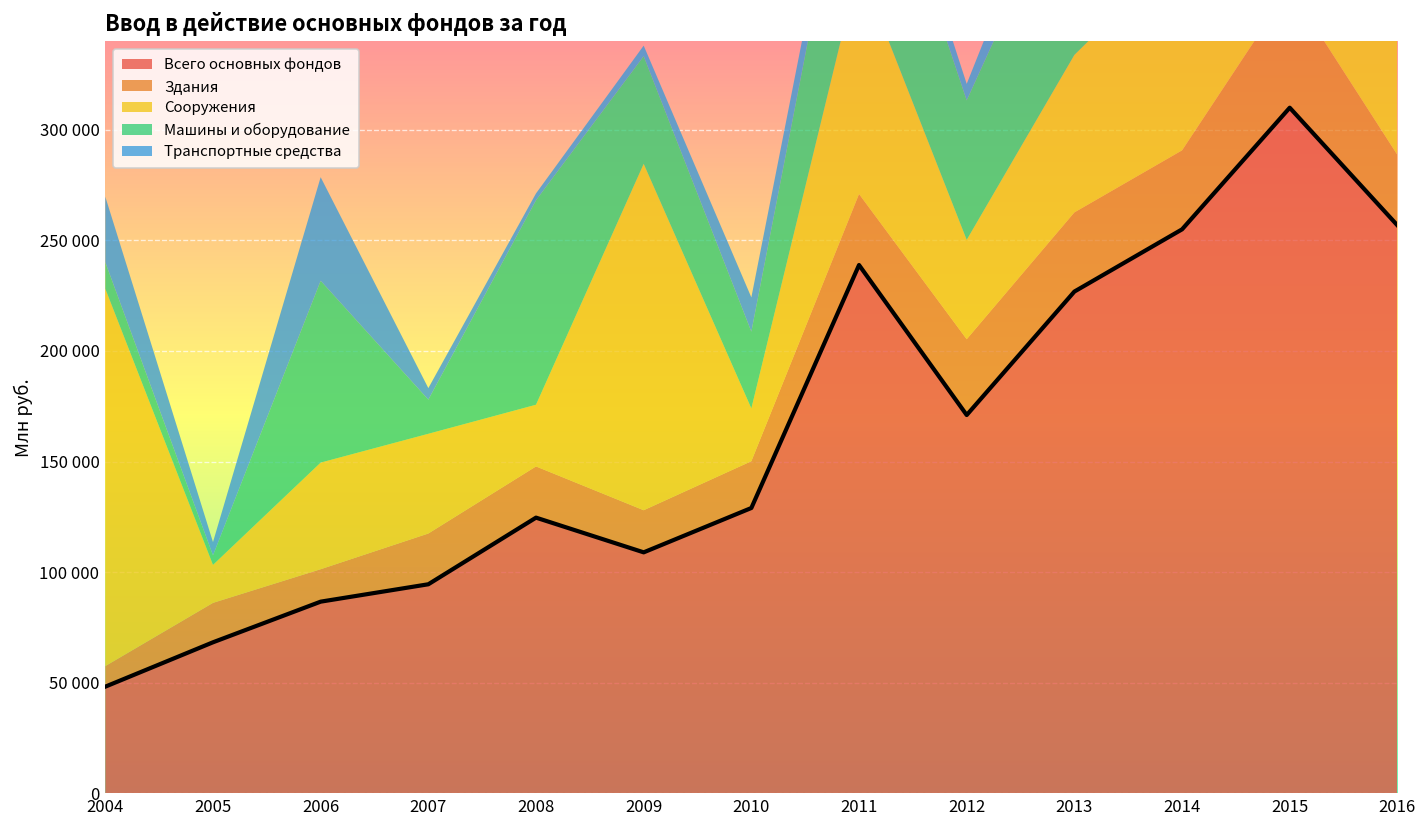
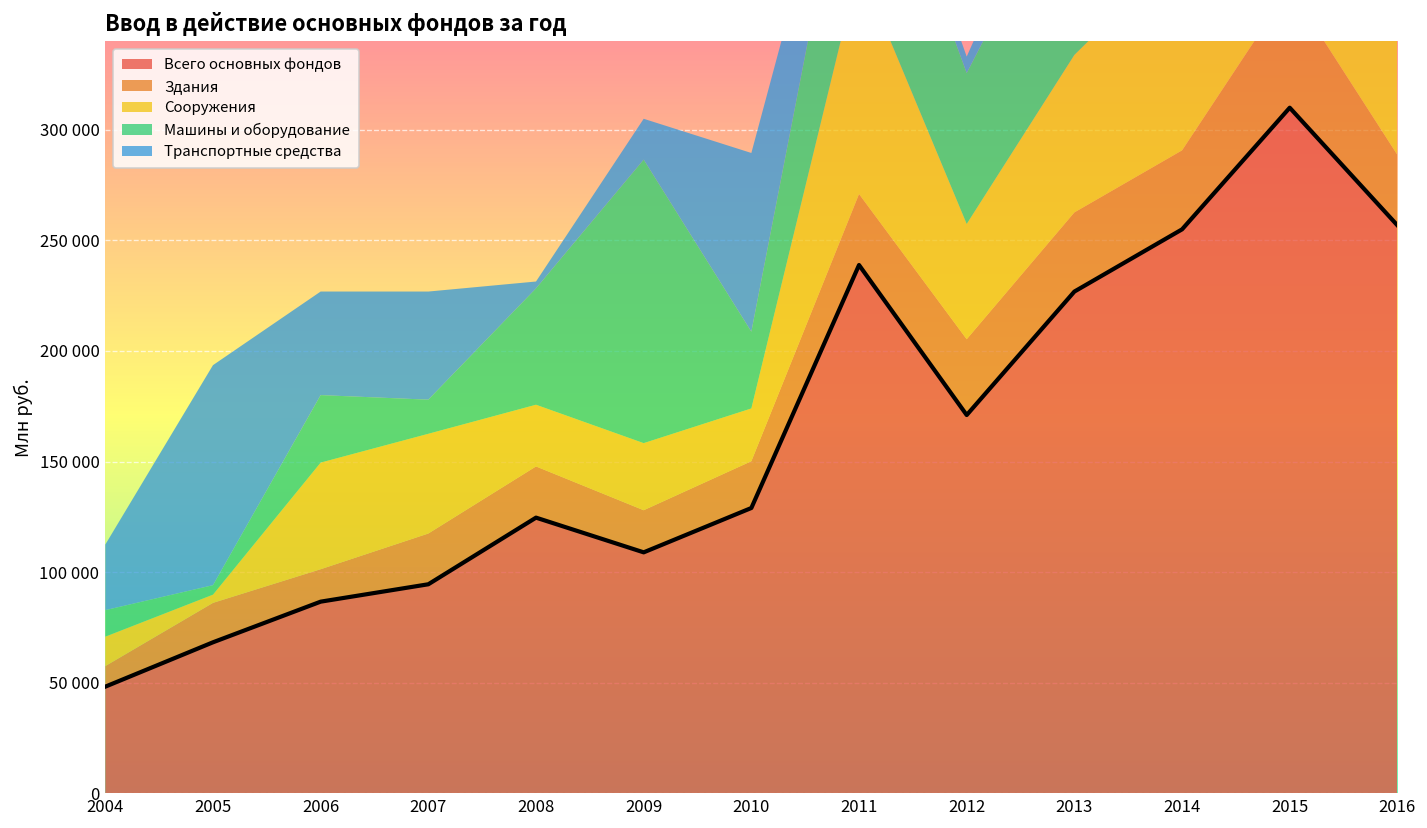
Сооружения, 2004: 171000 -> 13000
Сооружения, 2005: 17000 -> 4000
Транспортные средства, 2005: 6000 -> 99000
Машины и оборудование, 2006: 82000 -> 31000
Транспортные средства, 2007: 5000 -> 49000
Машины и оборудование, 2008: 92000 -> 53000
Сооружения, 2009: 157000 -> 30000
Машины и оборудование, 2009: 49000 -> 128000
Транспортные средства, 2009: 5000 -> 18000
Транспортные средства, 2010: 16000 -> 81000
Сооружения, 2012: 45000 -> 52000
Машины и оборудование, 2012: 63000 -> 68000
